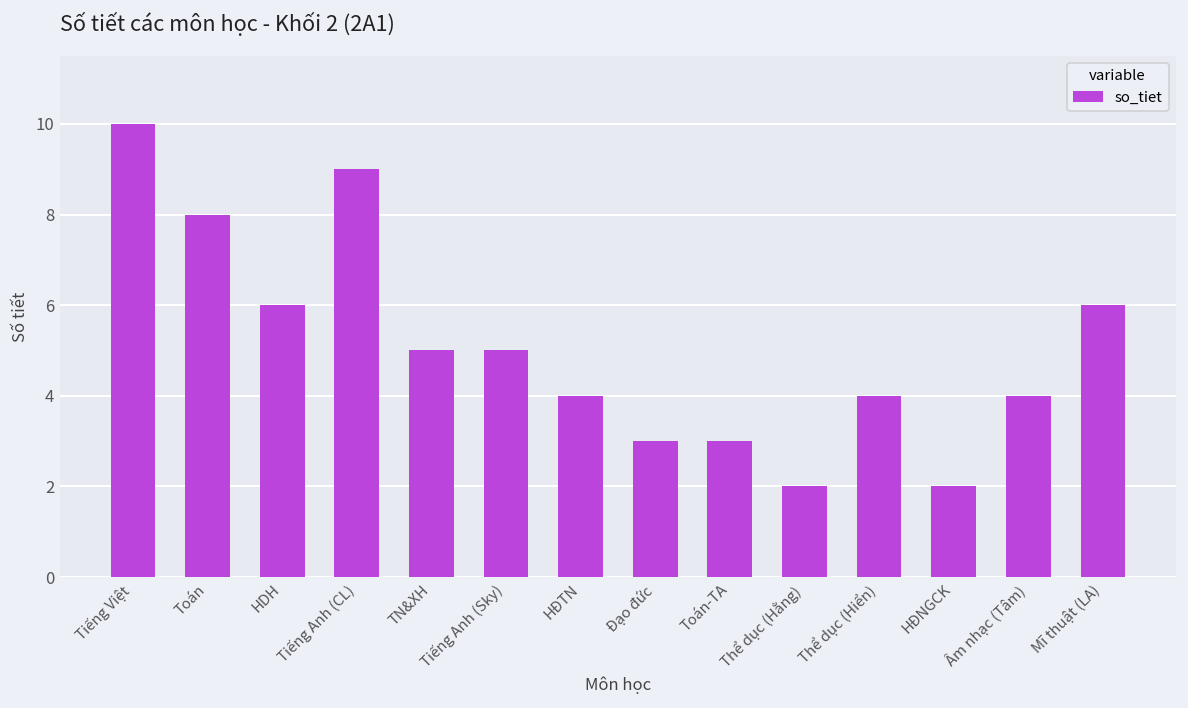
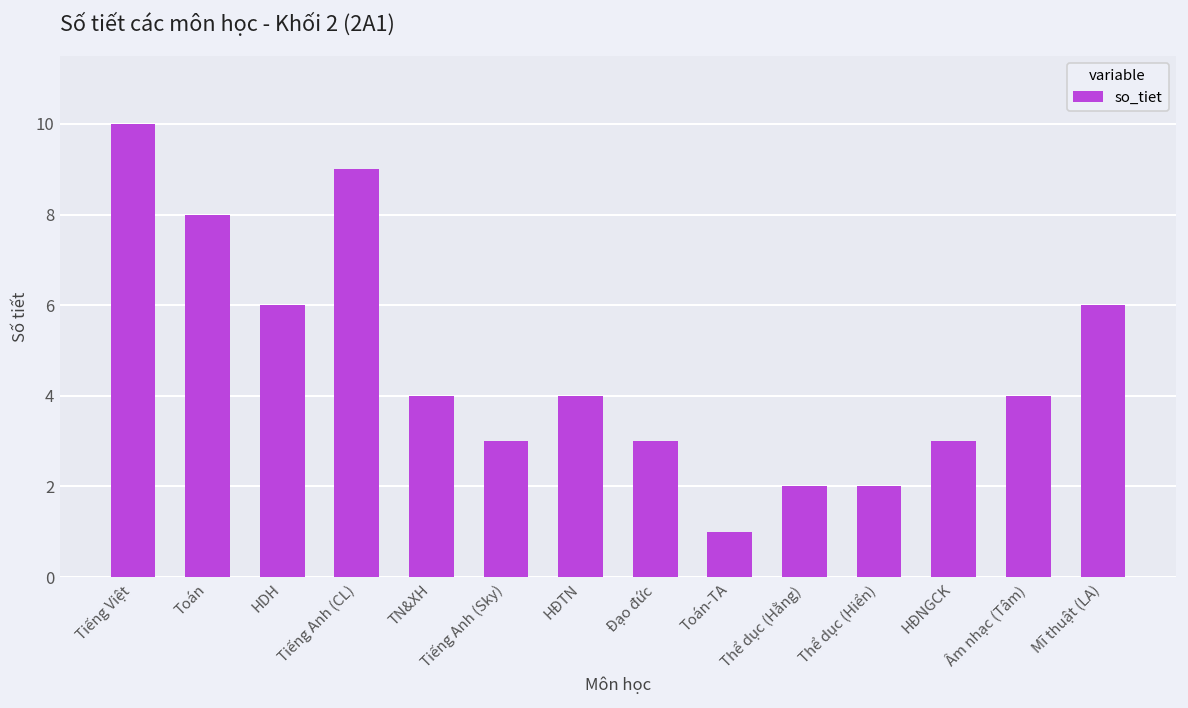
TN&XH: 5 -> 4
Tiếng Anh (Sky): 5 -> 3
Toán-TA: 3 -> 1
Thể dục (Hiển): 4 -> 2
HĐNGCK: 2 -> 3
